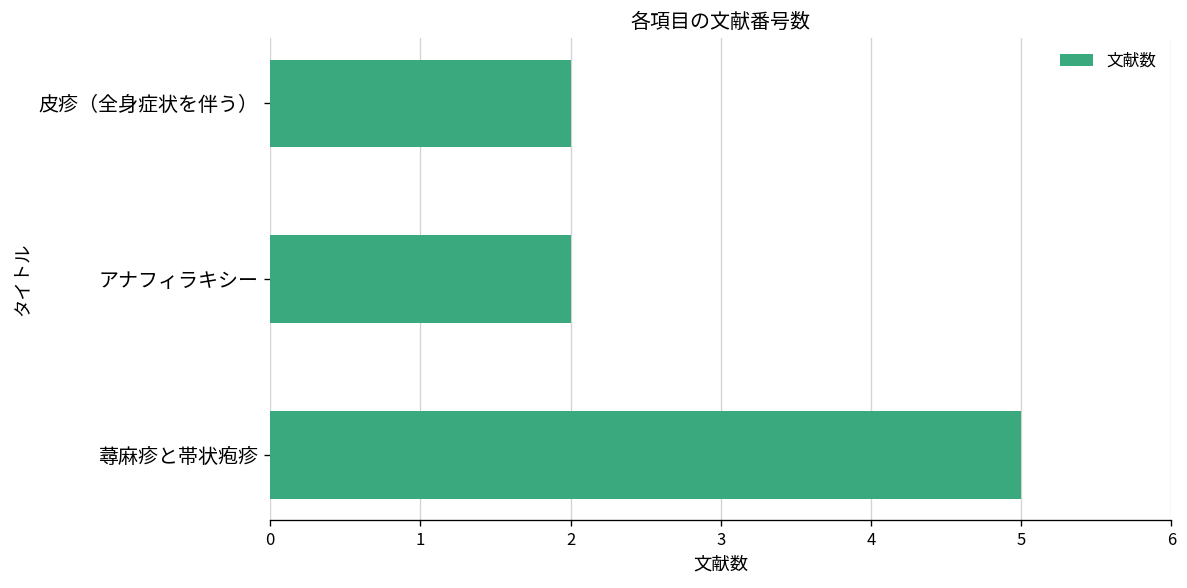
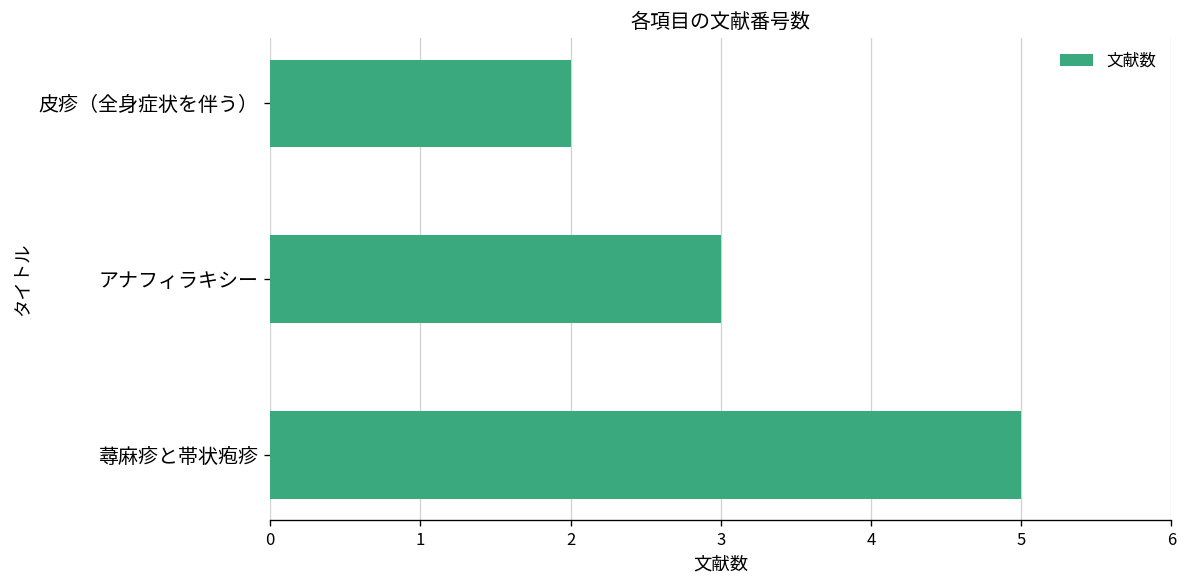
アナフィラキシー: 2 -> 3
